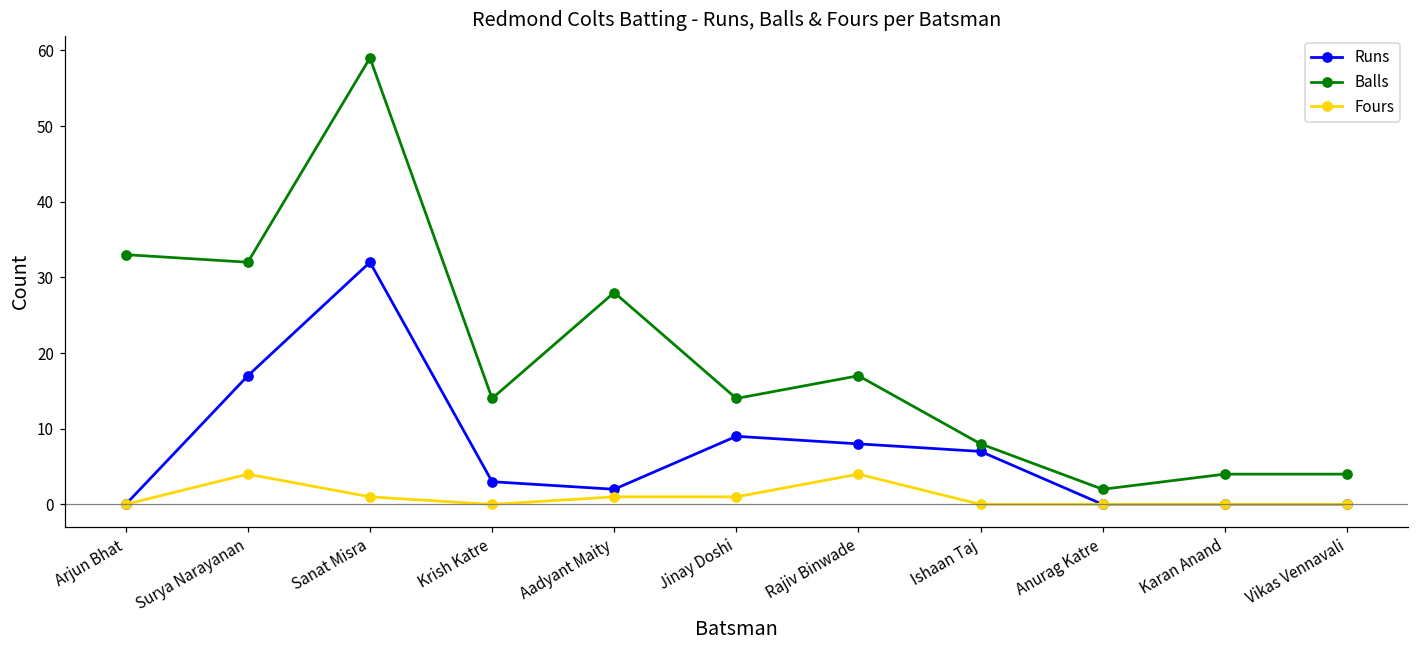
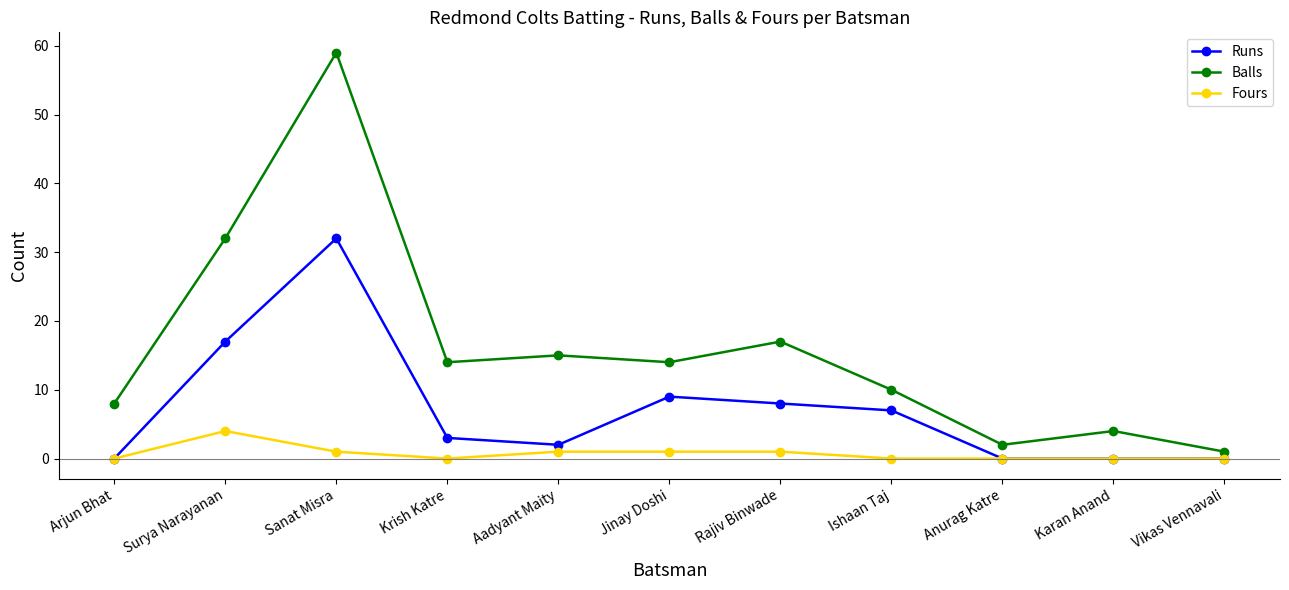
Balls, Arjun Bhat: 33 -> 8
Balls, Aadyant Maity: 28 -> 15
Fours, Rajiv Binwade: 4 -> 1
Balls, Ishaan Taj: 8 -> 10
Balls, Vikas Vennavali: 4 -> 1
